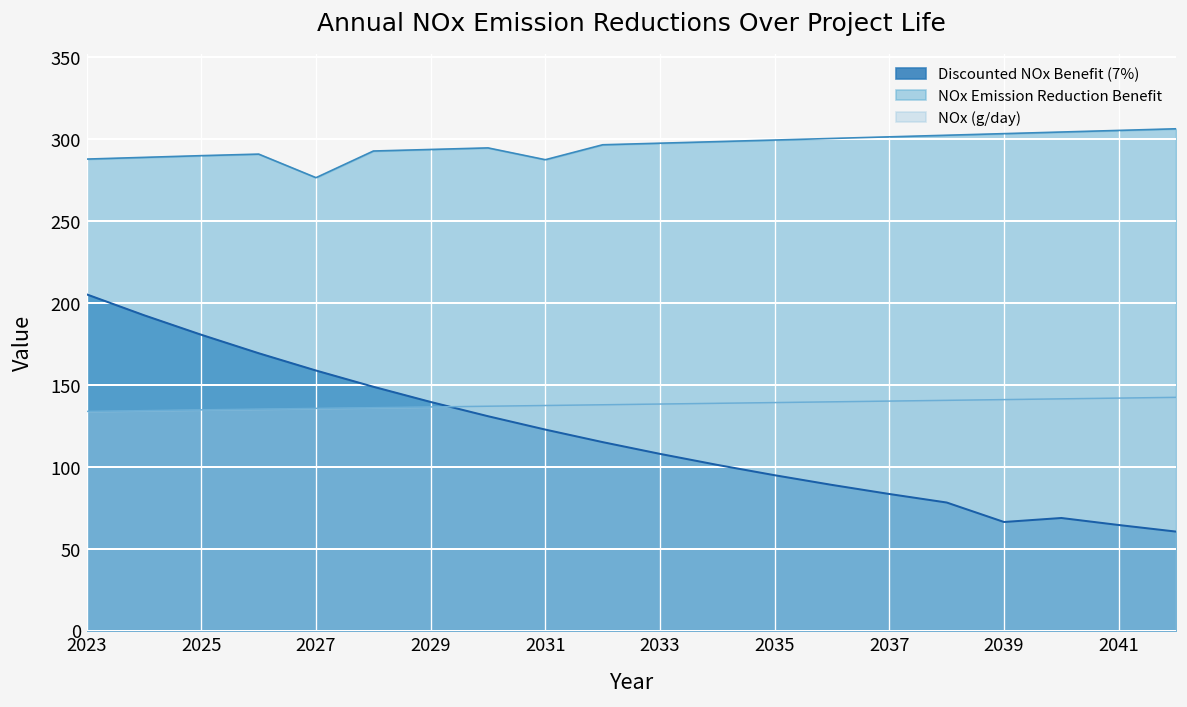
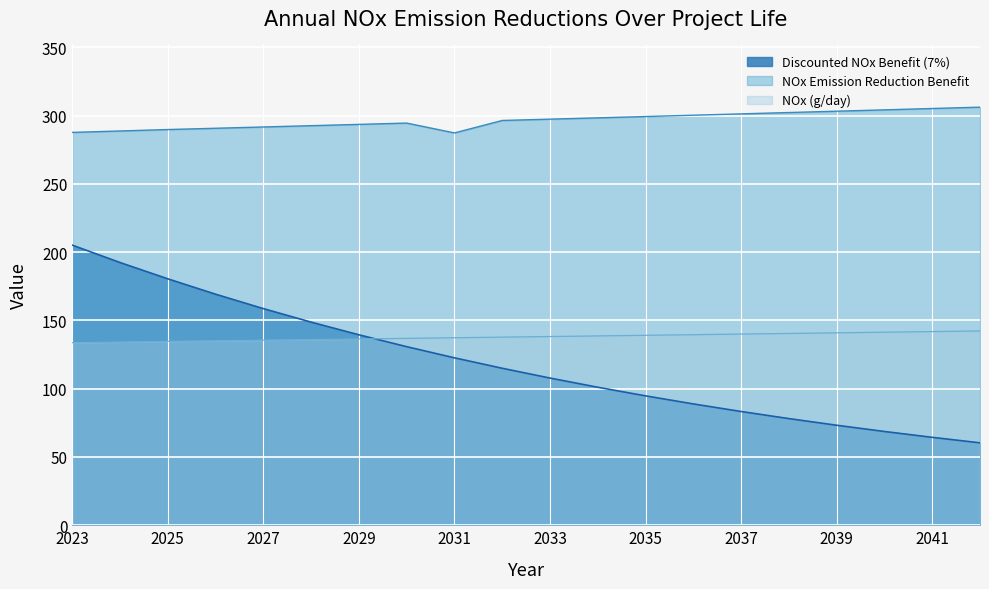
NOx Emission Reduction Benefit, 2027: 276 -> 292
Discounted NOx Benefit (7%), 2039: 66 -> 73
